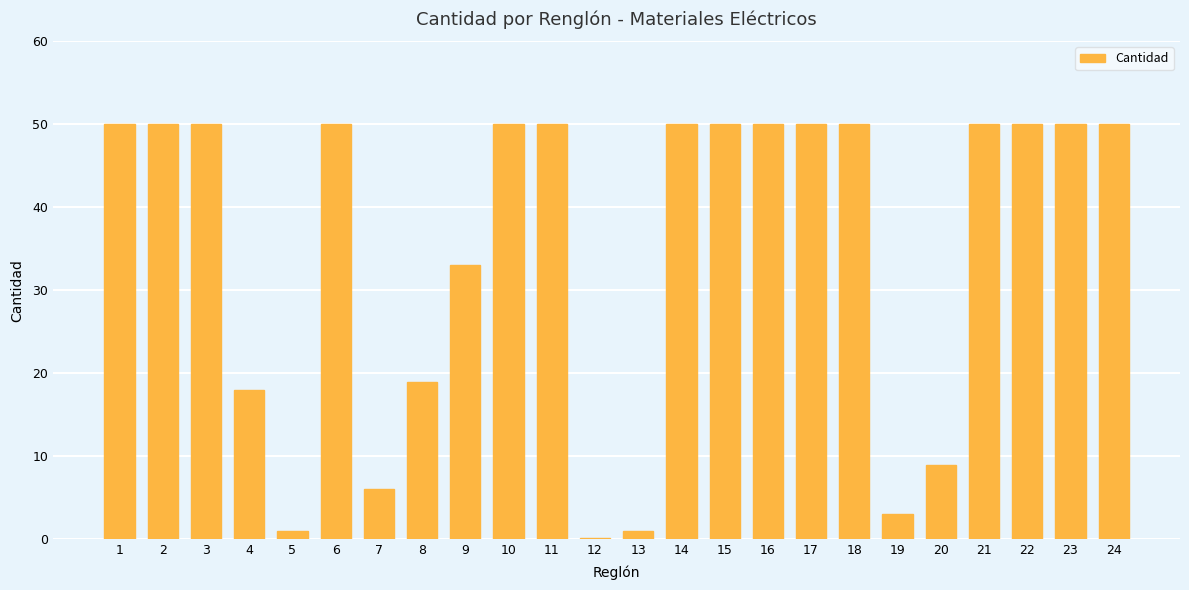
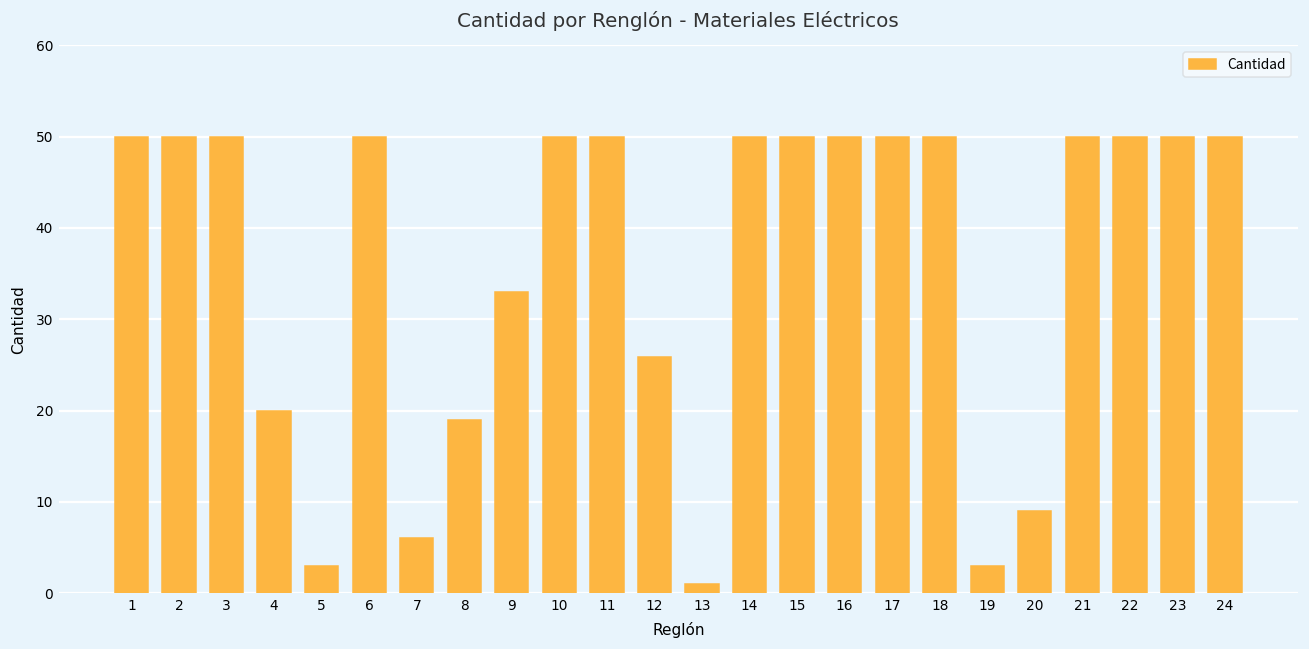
4: 18 -> 20
5: 1 -> 3
12: 0 -> 26
